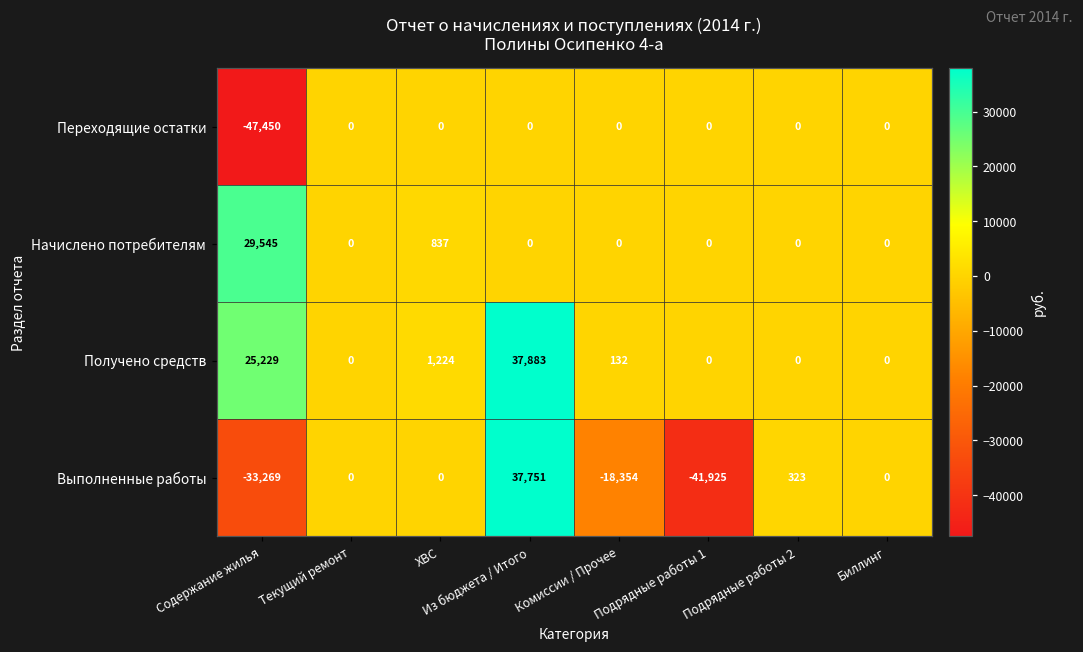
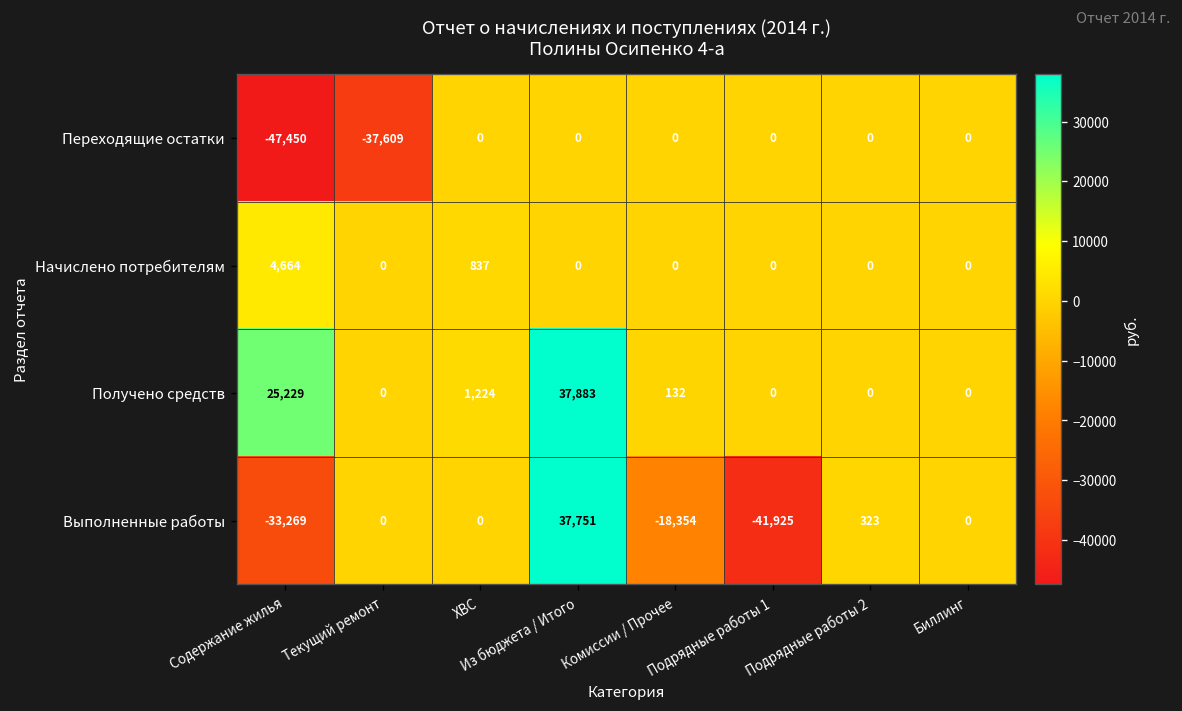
Переходящие остатки, Текущий ремонт: 0 -> -37,609
Начислено потребителям, Содержание жилья: 29,545 -> 4,664
